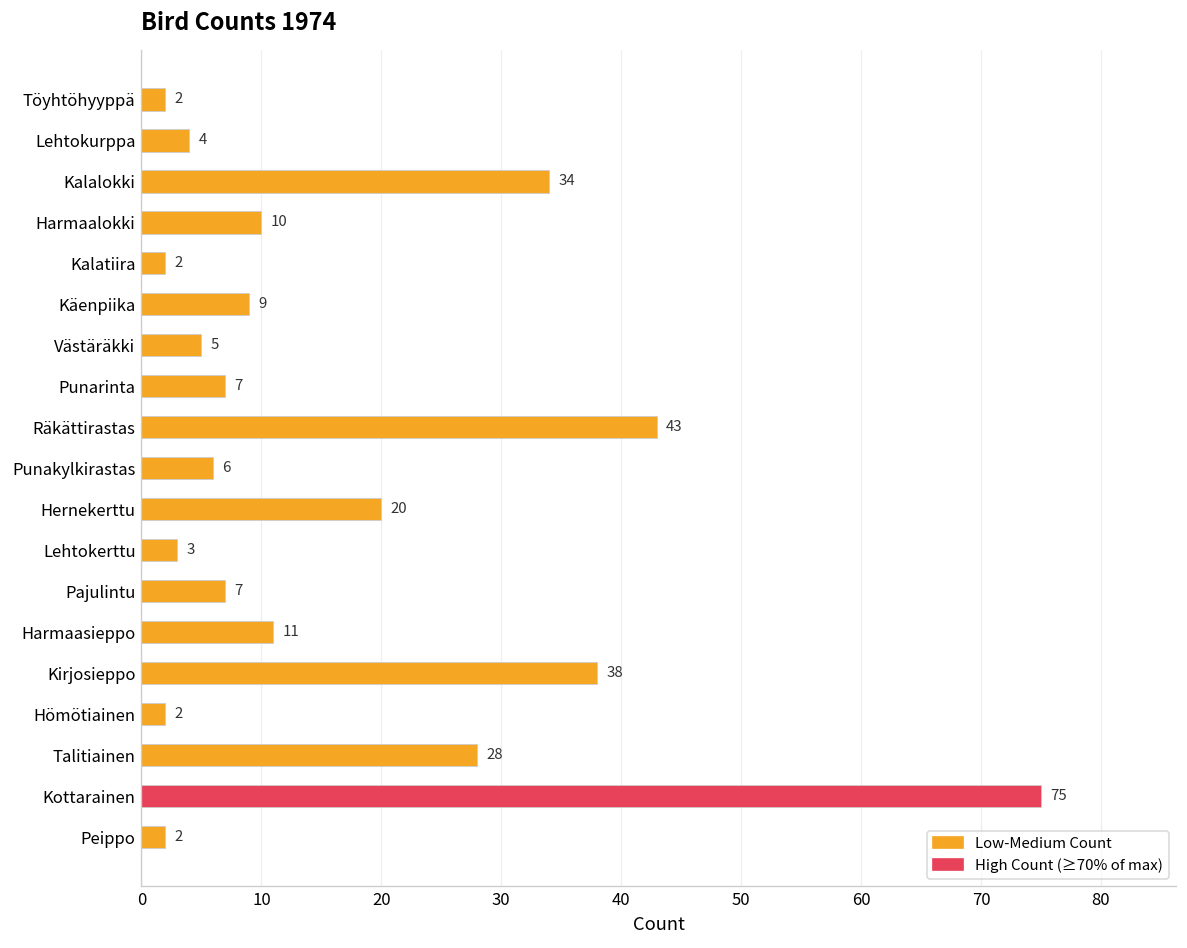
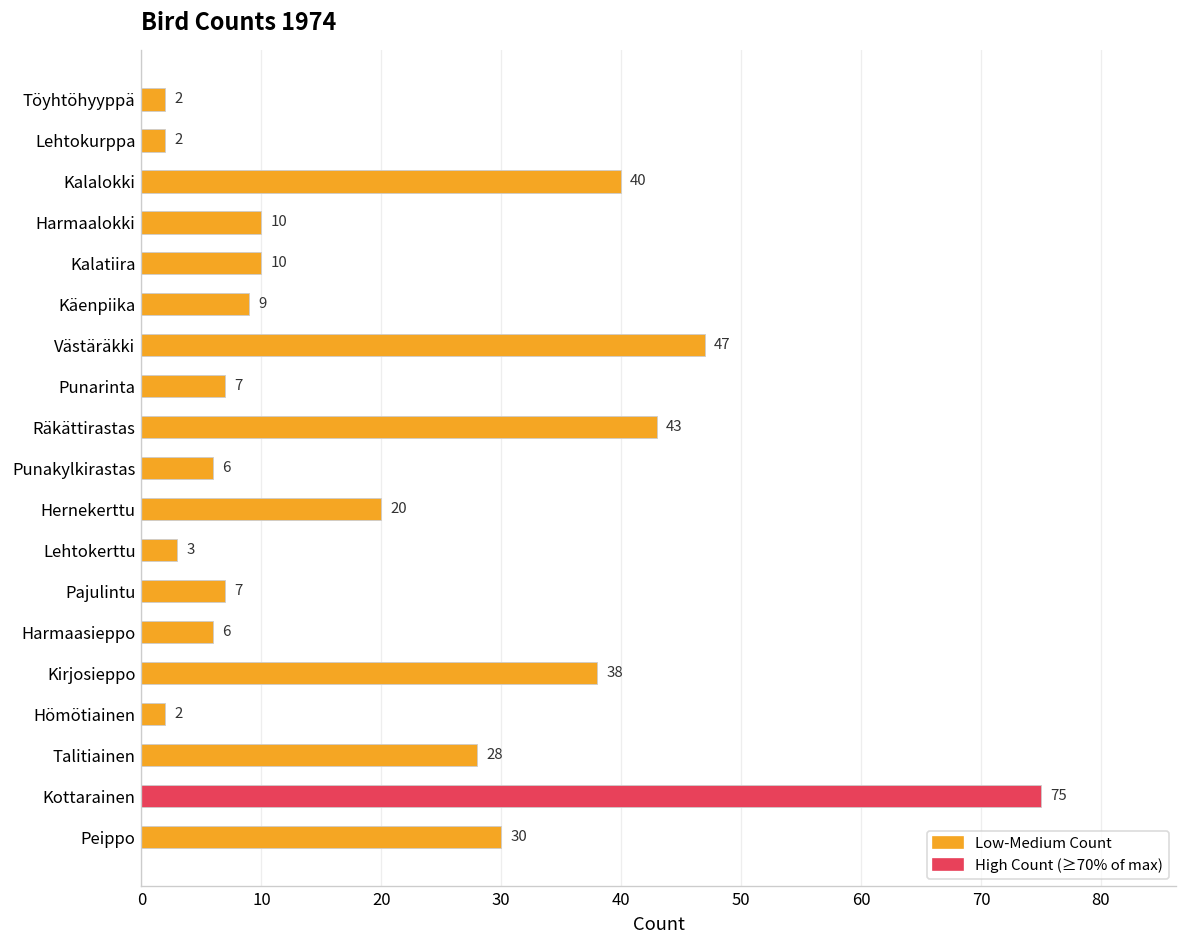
Lehtokurppa: 4 -> 2
Kalalokki: 34 -> 40
Kalatiira: 2 -> 10
Västäräkki: 5 -> 47
Harmaasieppo: 11 -> 6
Peippo: 2 -> 30
